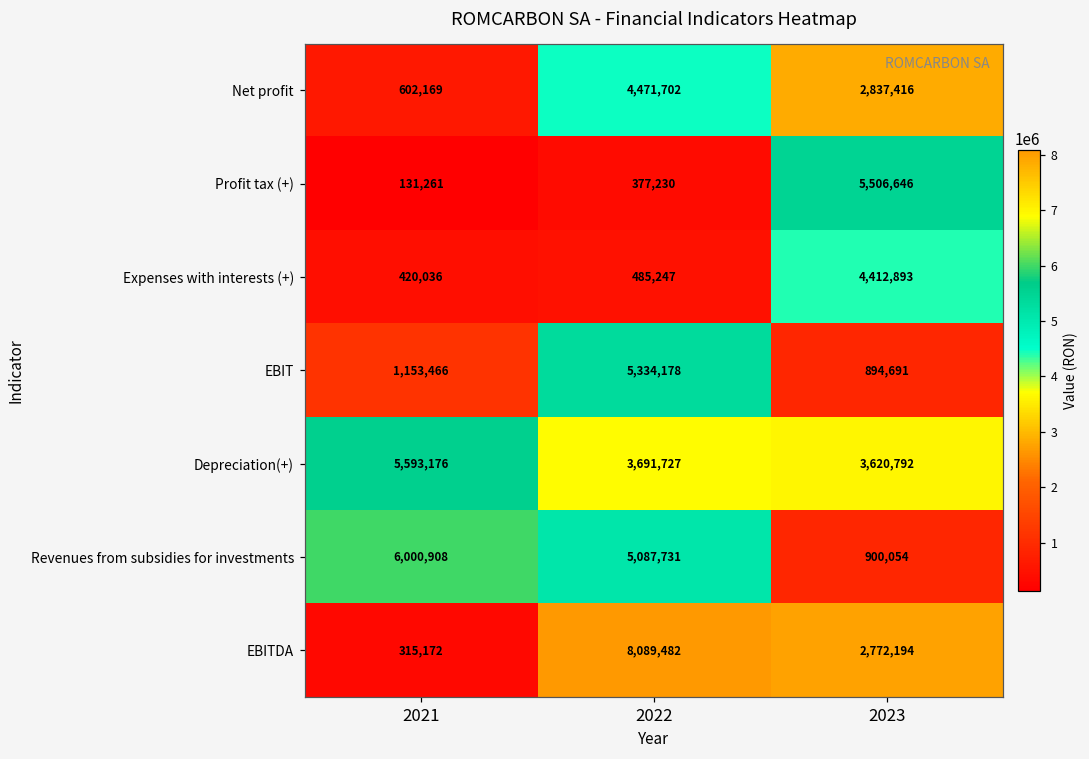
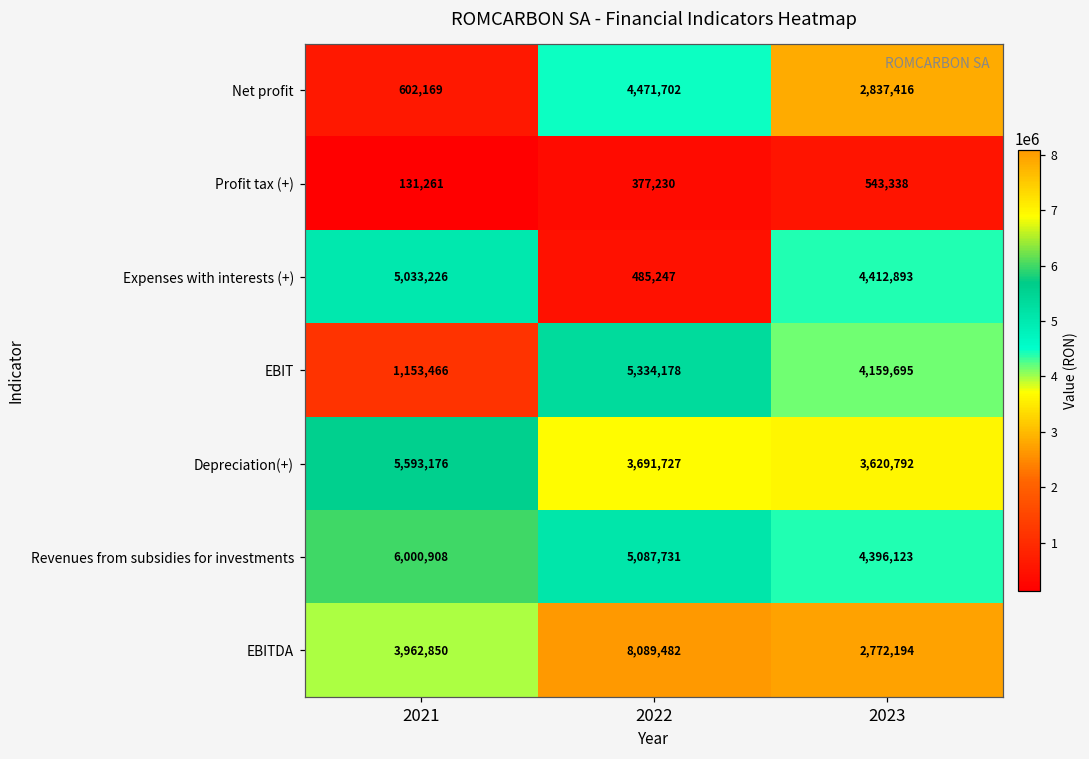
Profit tax (+), 2023: 5,506,646 -> 543,338
Expenses with interests (+), 2021: 420,036 -> 5,033,226
EBIT, 2023: 894,691 -> 4,159,695
Revenues from subsidies for investments, 2023: 900,054 -> 4,396,123
EBITDA, 2021: 315,172 -> 3,962,850
